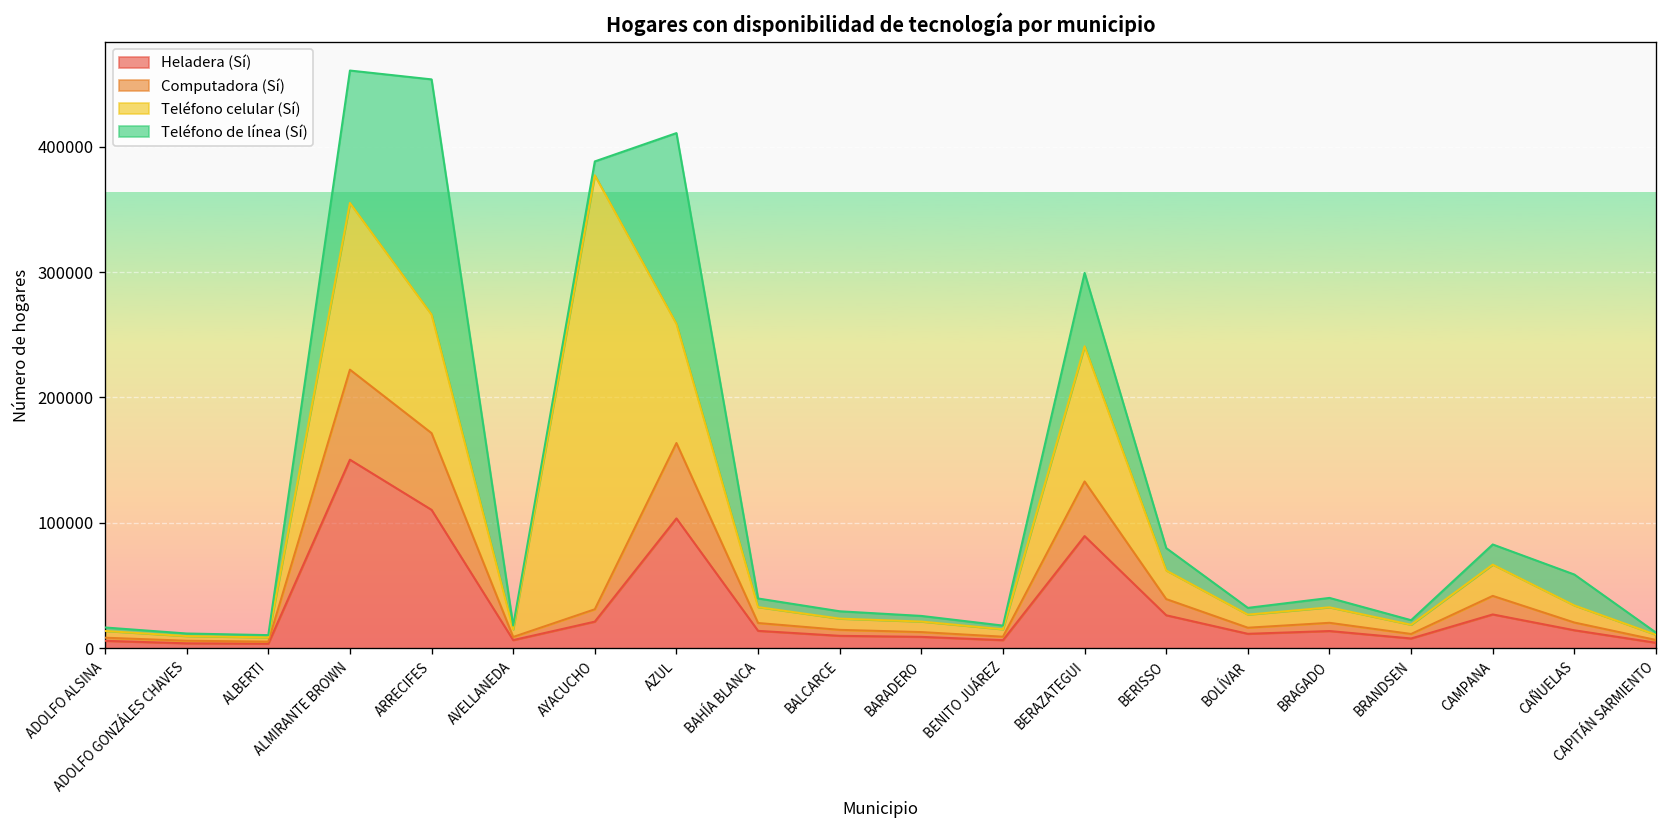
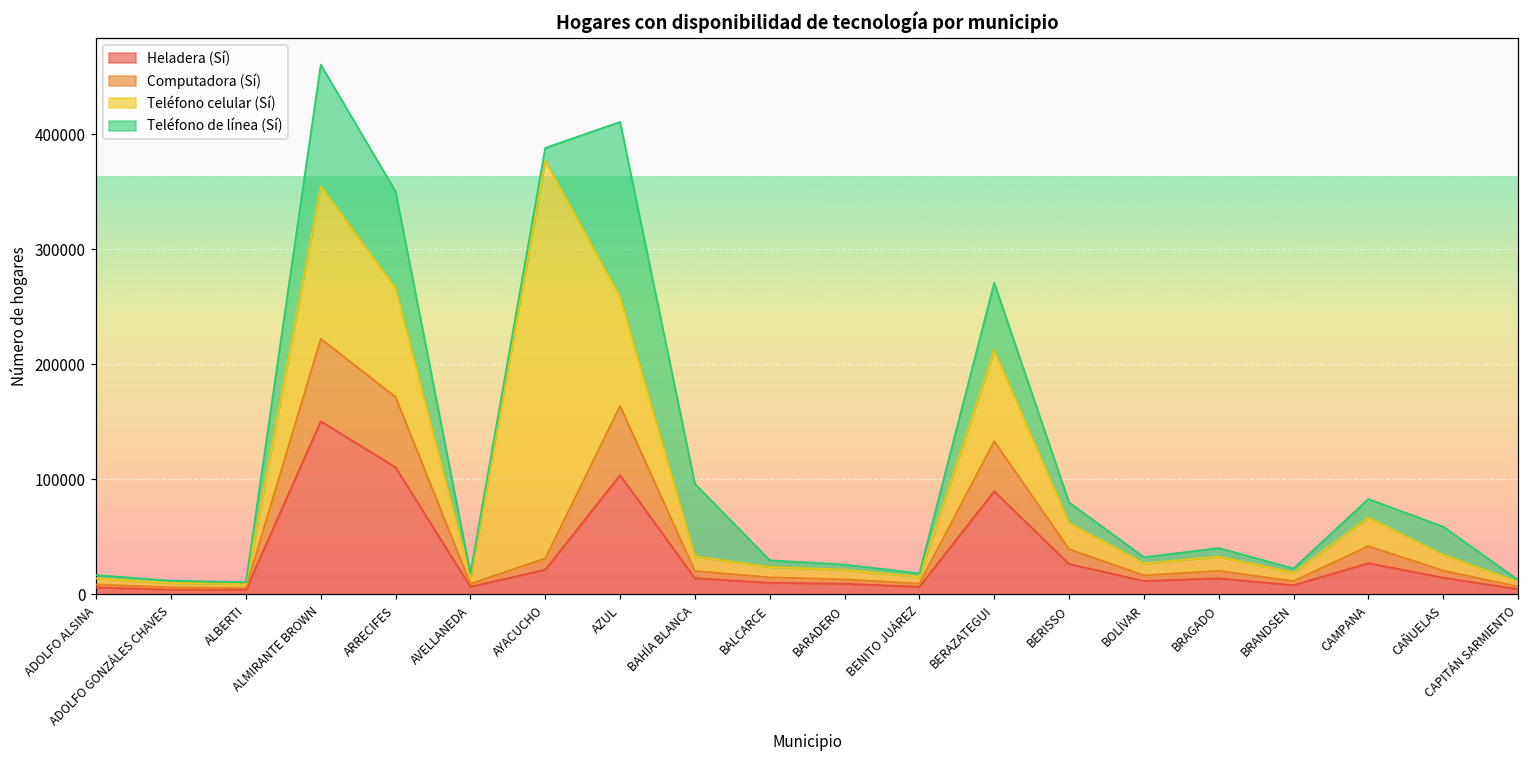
Teléfono de línea (Sí), ARRECIFES: 187000 -> 84000
Teléfono de línea (Sí), BAHÍA BLANCA: 7000 -> 63000
Teléfono celular (Sí), BERAZATEGUI: 108000 -> 79000
